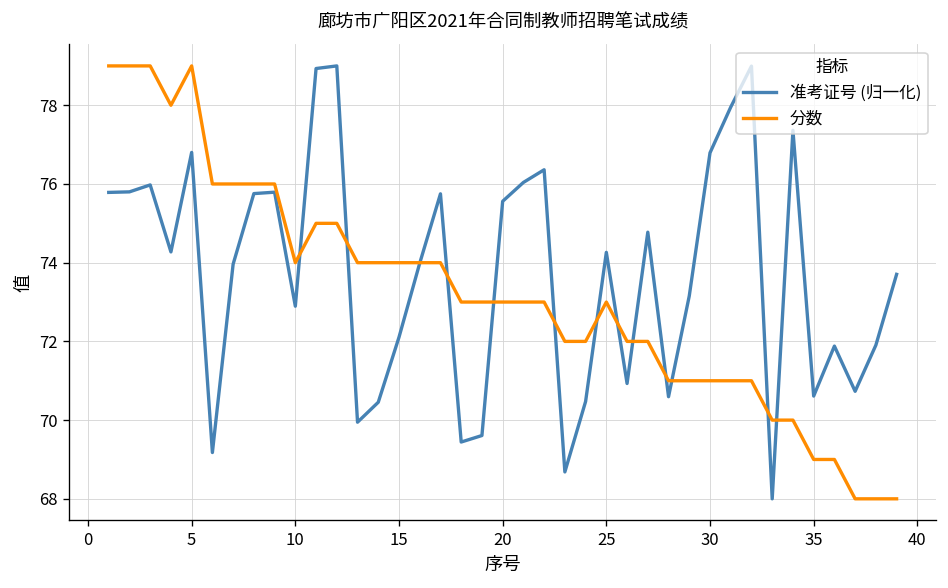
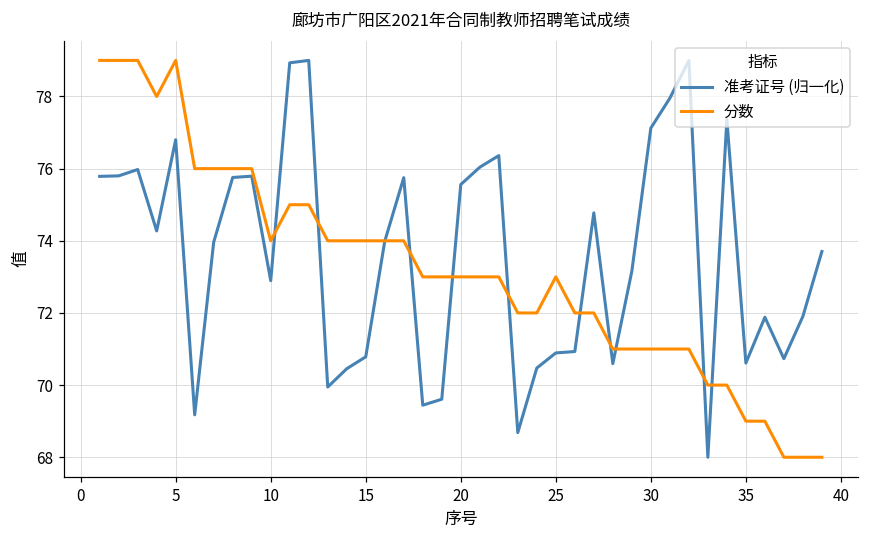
准考证号 (归一化), 15: 72.1 -> 70.8
准考证号 (归一化), 25: 74.3 -> 70.9
准考证号 (归一化), 30: 76.8 -> 77.1
